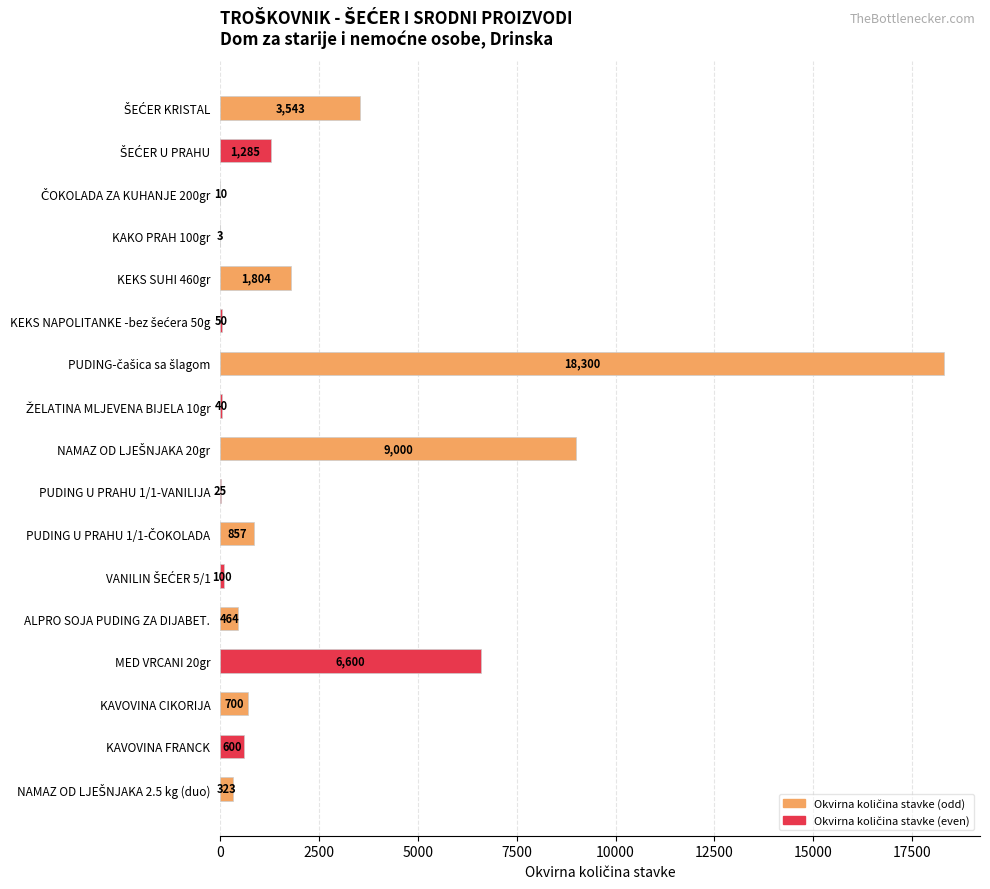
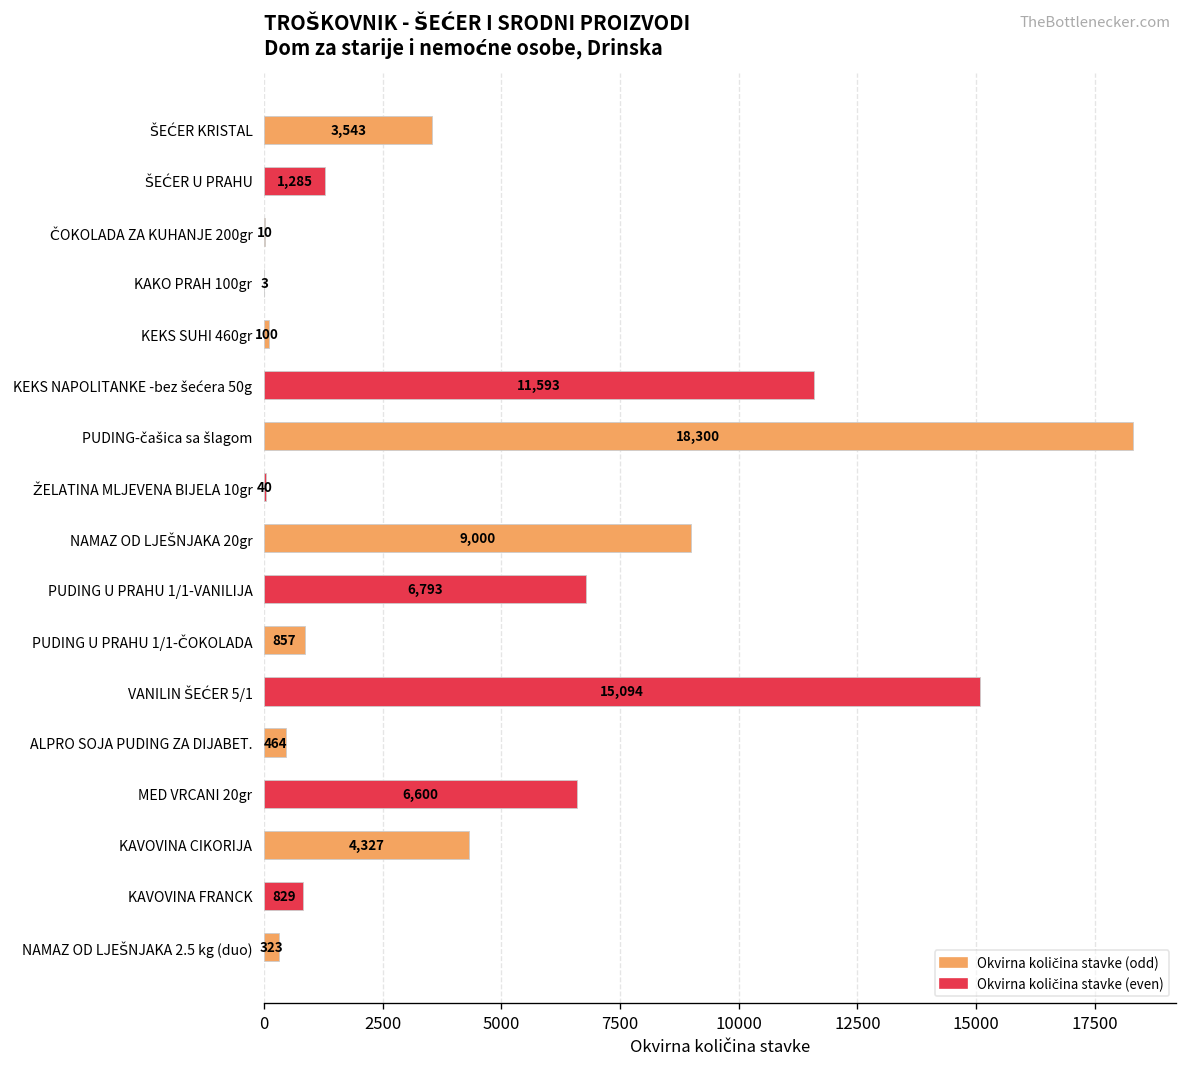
KEKS SUHI 460gr: 1,804 -> 100
KEKS NAPOLITANKE -bez šećera 50g: 50 -> 11,593
PUDING U PRAHU 1/1-VANILIJA: 25 -> 6,793
VANILIN ŠEĆER 5/1: 100 -> 15,094
KAVOVINA CIKORIJA: 700 -> 4,327
KAVOVINA FRANCK: 600 -> 829
